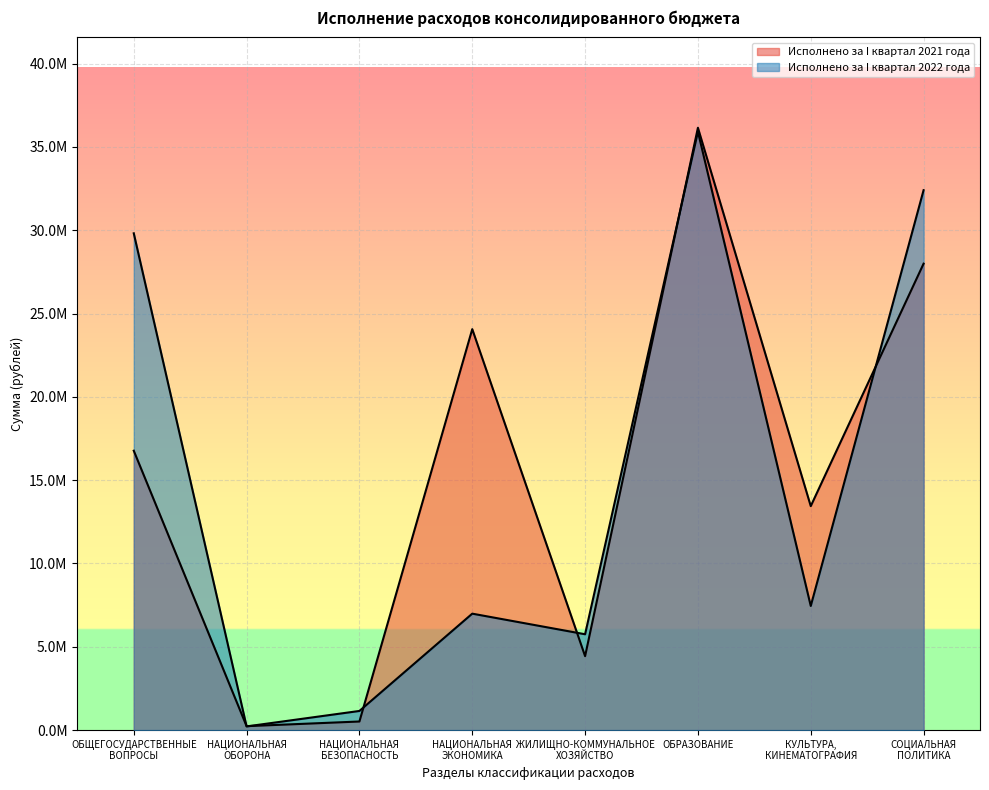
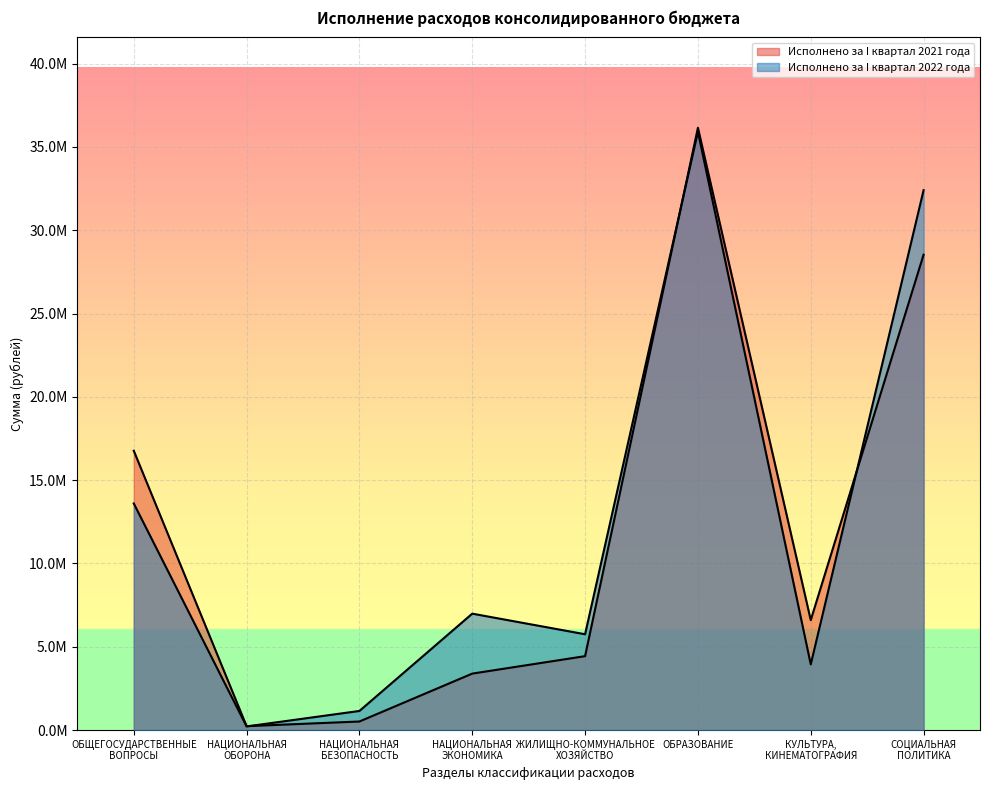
Исполнено за I квартал 2022 года, ОБЩЕГОСУДАРСТВЕННЫЕ ВОПРОСЫ: 29800000 -> 13600000
Исполнено за I квартал 2021 года, НАЦИОНАЛЬНАЯ ЭКОНОМИКА: 24100000 -> 3400000
Исполнено за I квартал 2021 года, КУЛЬТУРА, КИНЕМАТОГРАФИЯ: 13400000 -> 6600000
Исполнено за I квартал 2022 года, КУЛЬТУРА, КИНЕМАТОГРАФИЯ: 7500000 -> 3900000
Исполнено за I квартал 2021 года, СОЦИАЛЬНАЯ ПОЛИТИКА: 28000000 -> 28500000
